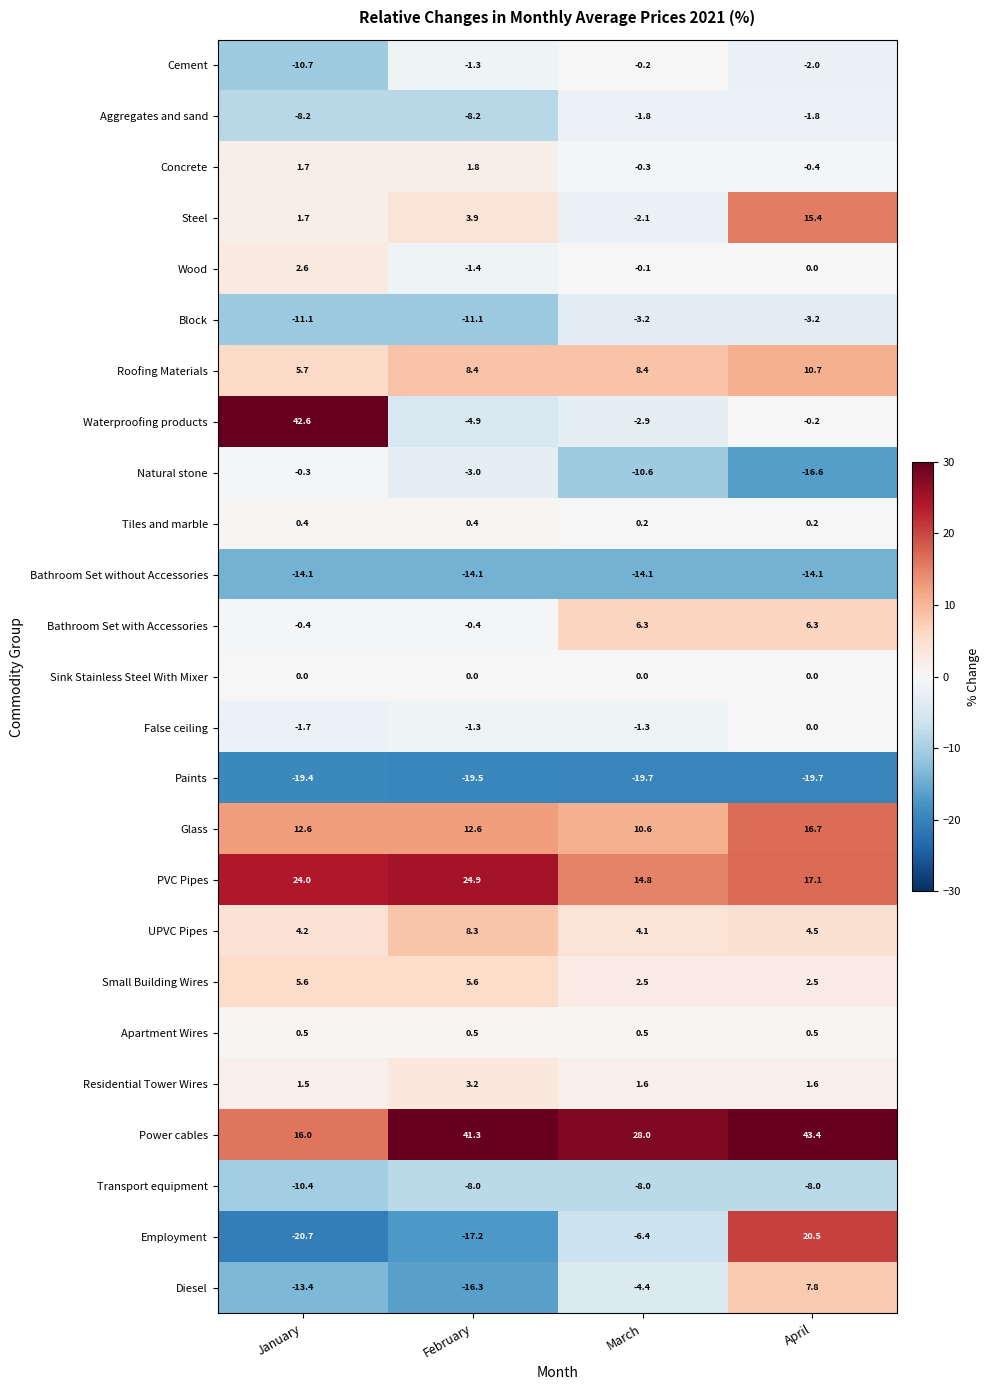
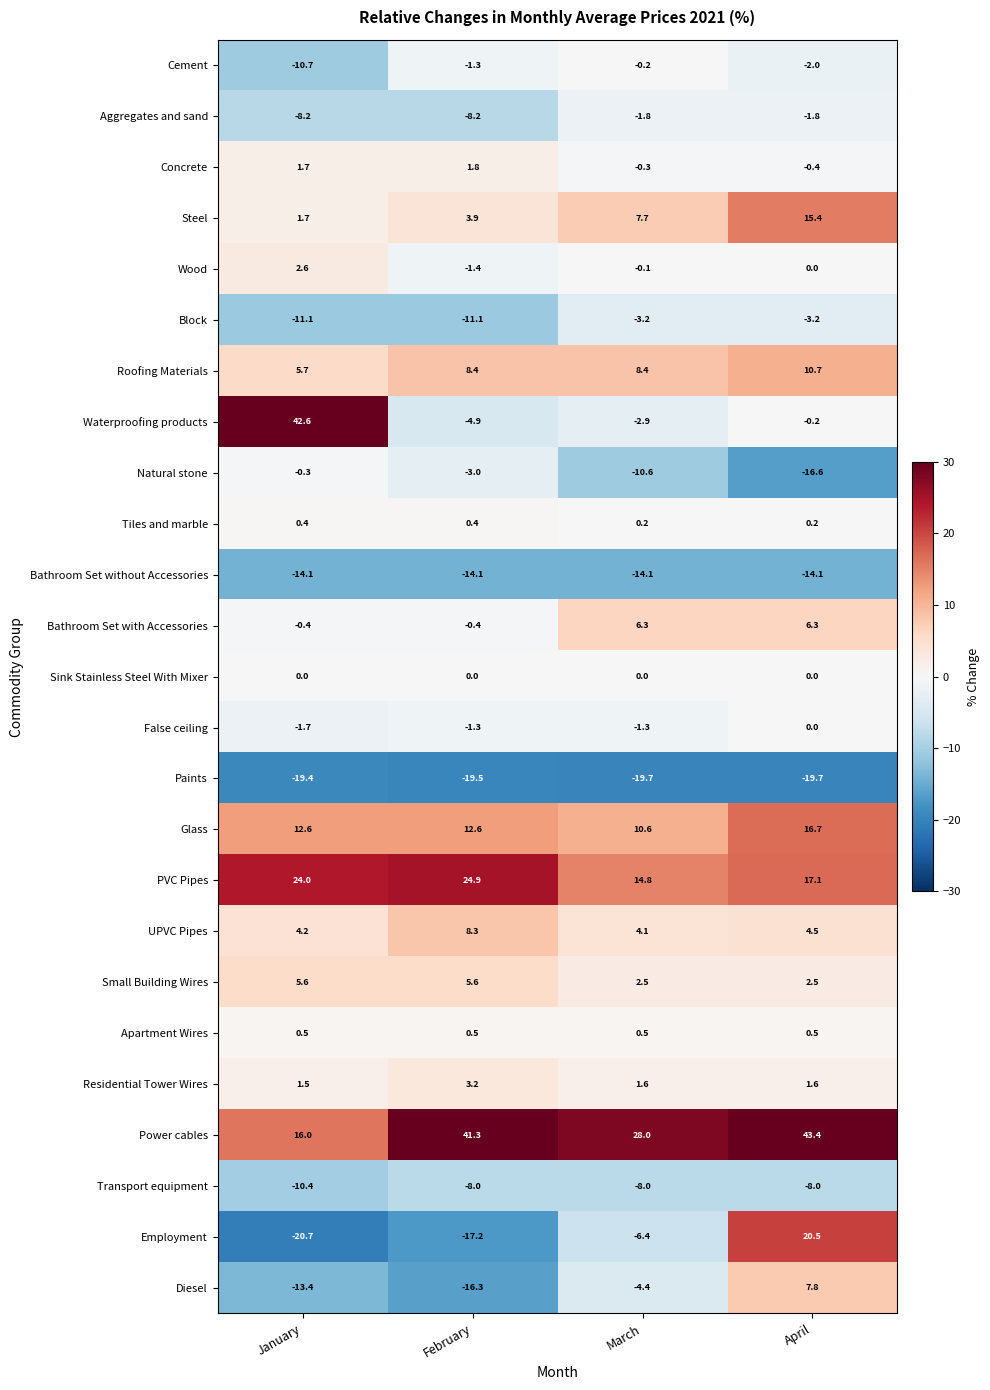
Steel, March: -2.1 -> 7.7
